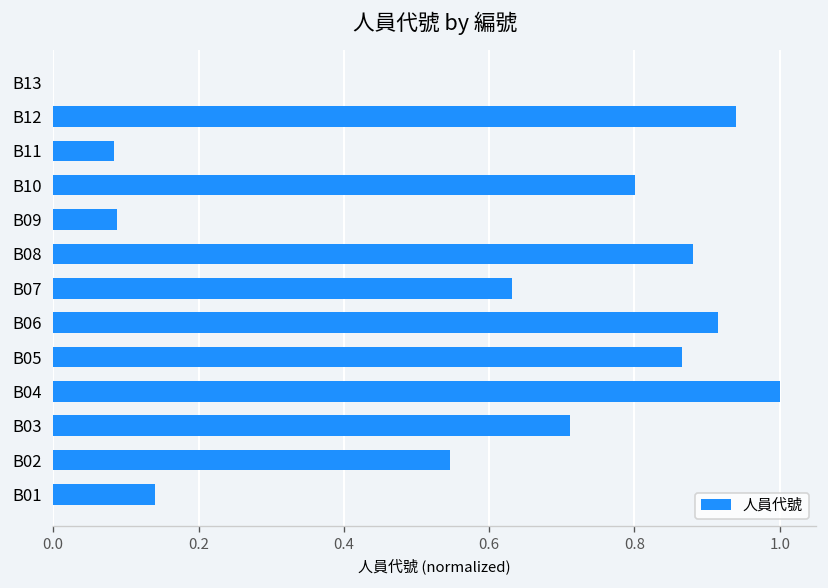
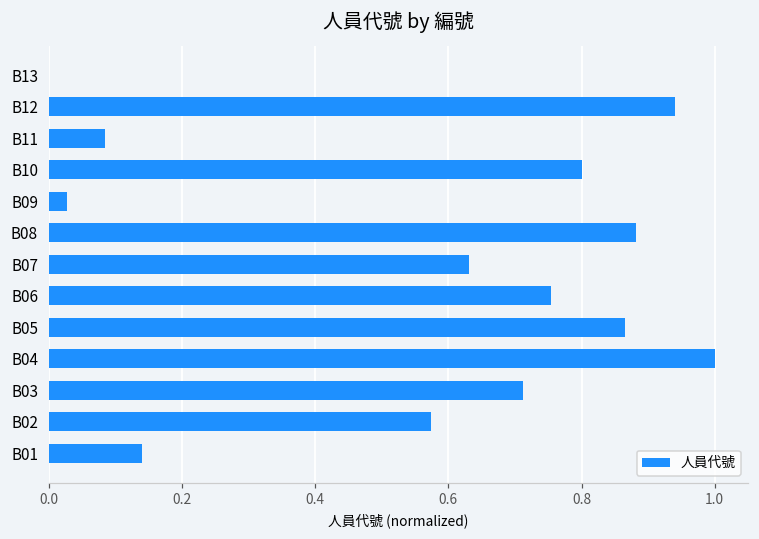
B09: 0.09 -> 0.03
B06: 0.91 -> 0.75
B02: 0.55 -> 0.57
